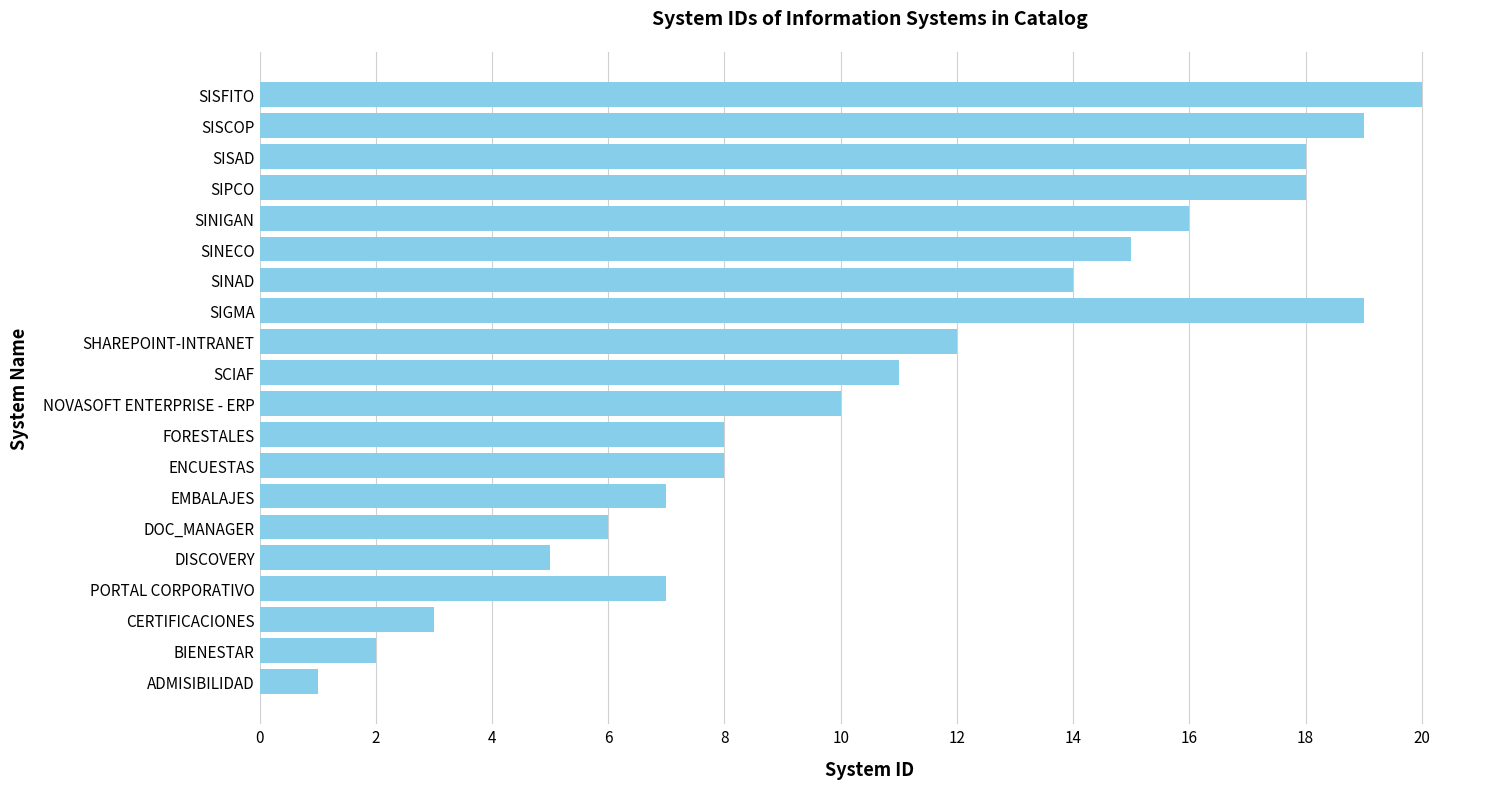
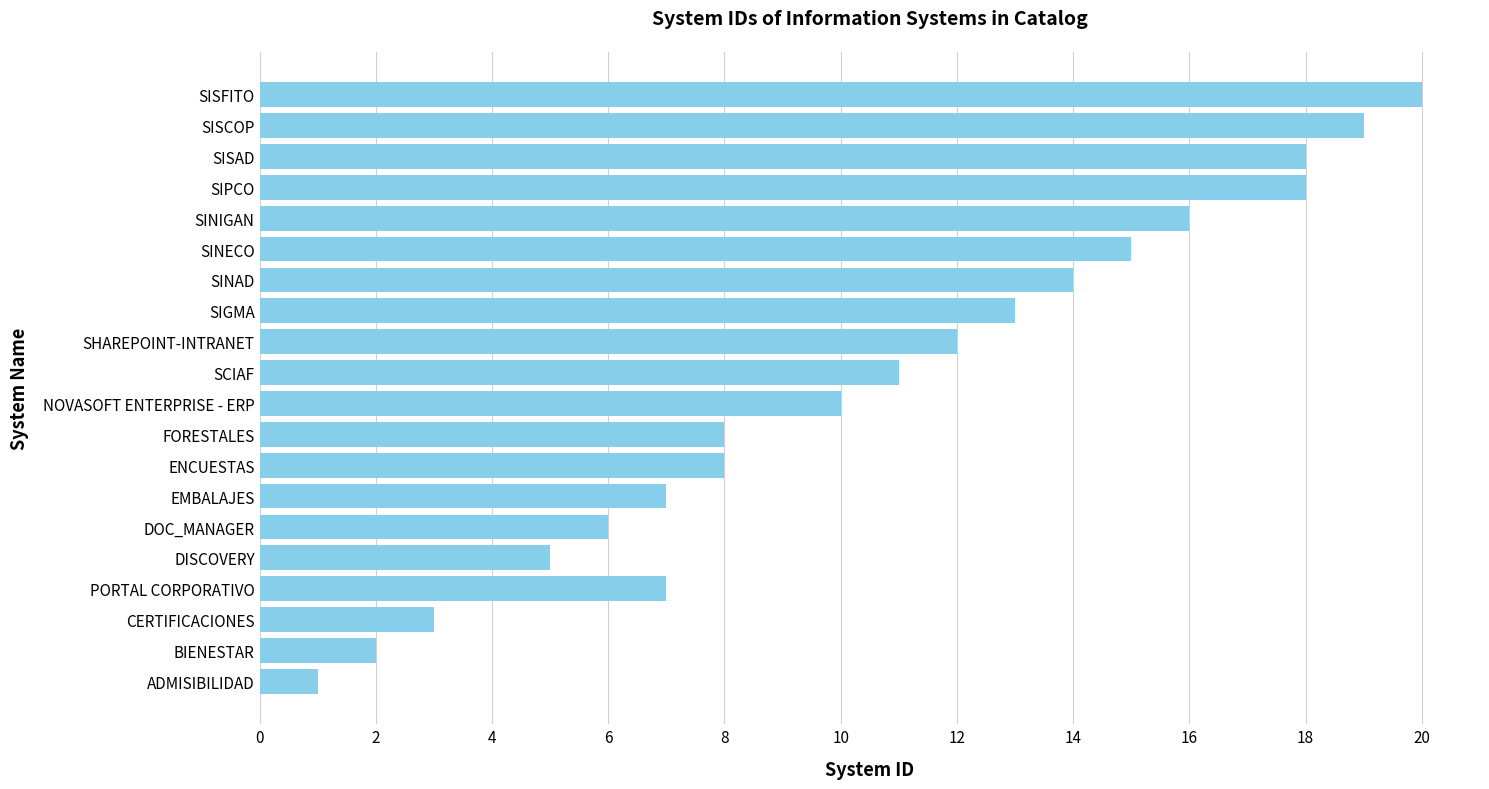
SIGMA: 19 -> 13
